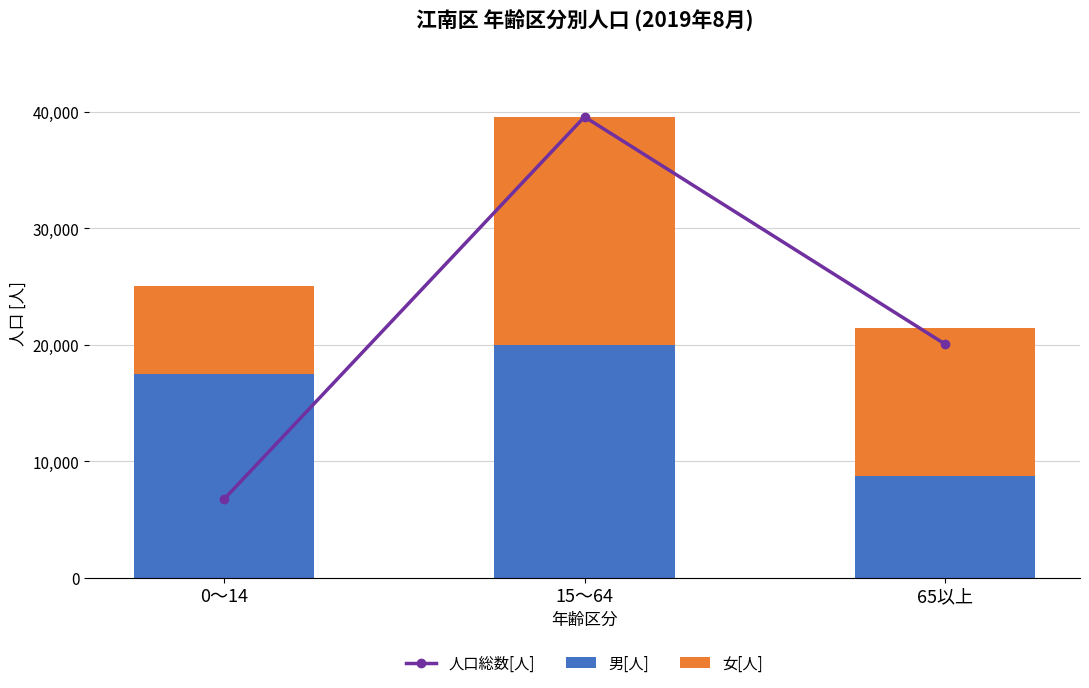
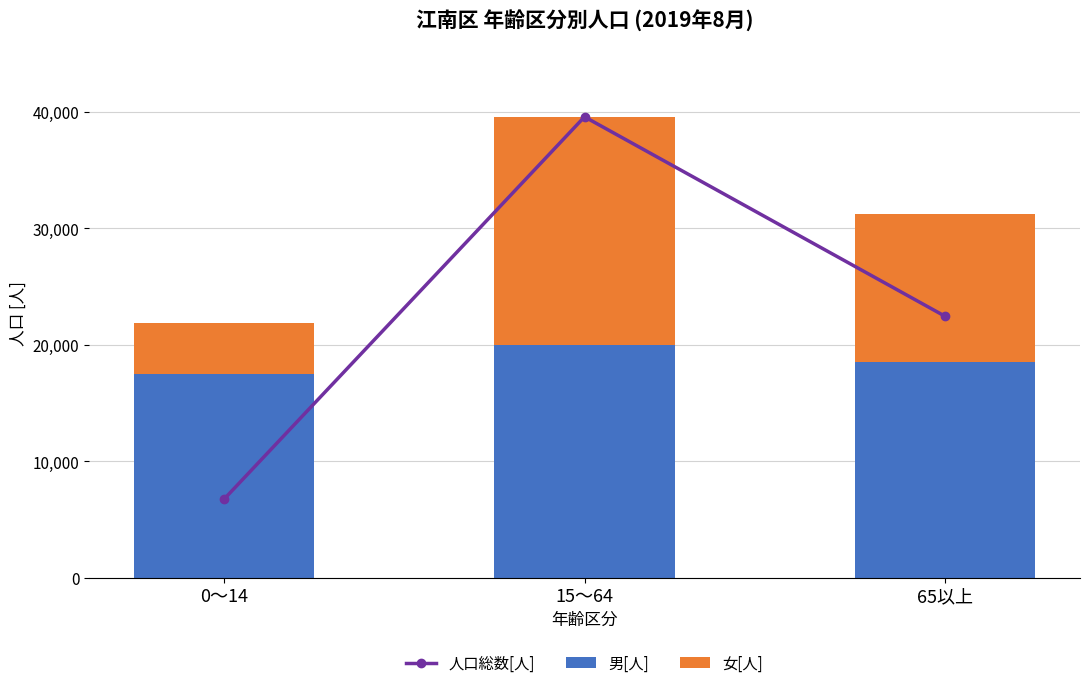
女[人], 0～14: 7,500 -> 4,400
人口総数[人], 65以上: 20,100 -> 22,500
男[人], 65以上: 8,800 -> 18,500
